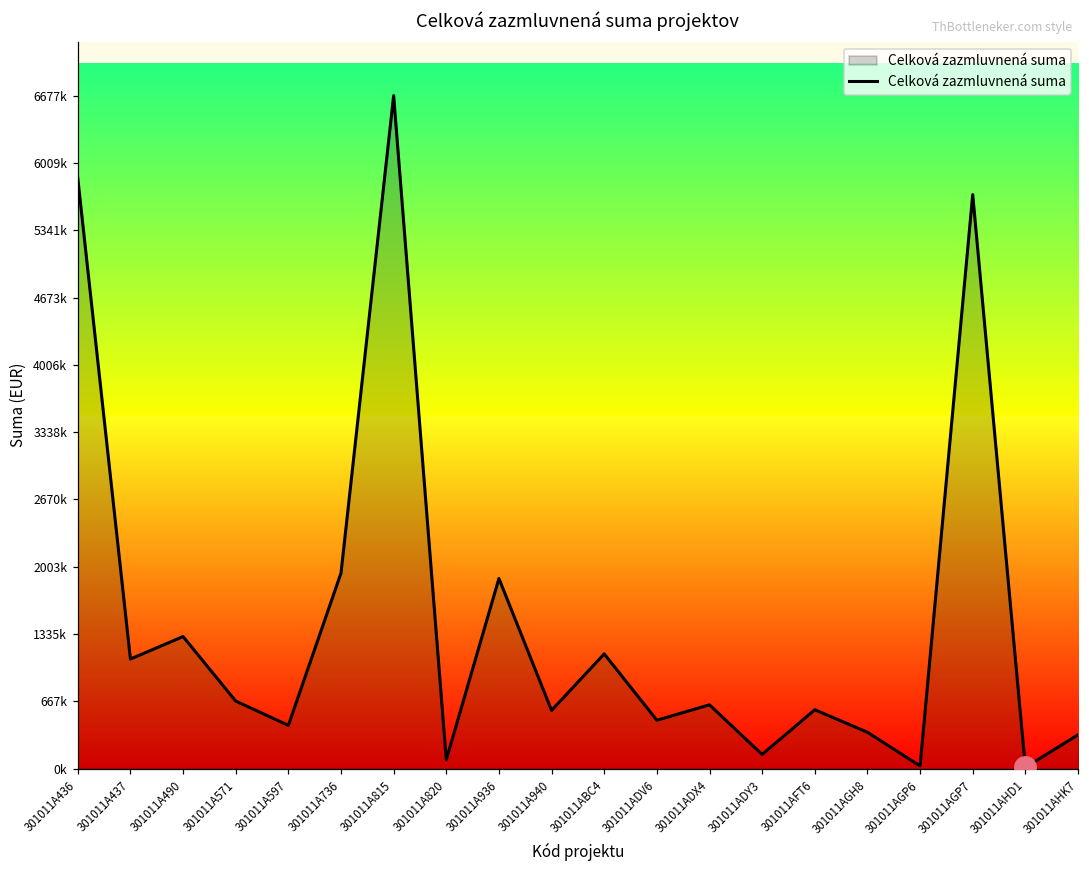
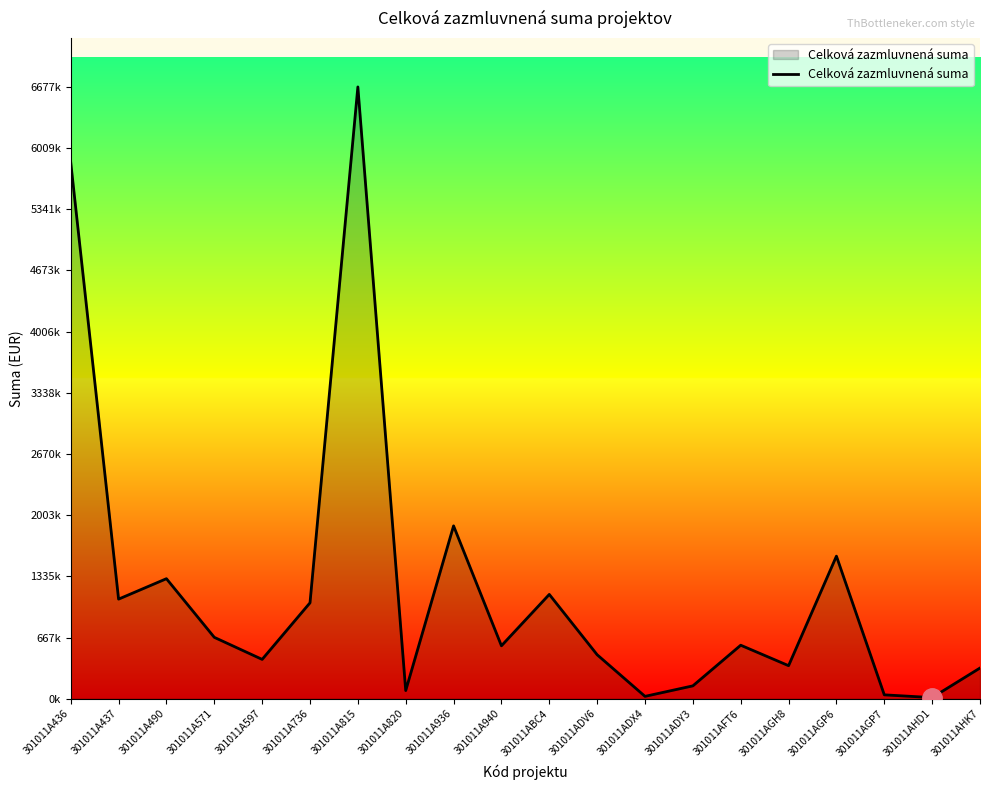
Celková zazmluvnená suma, 301011A736: 1900000 -> 1000000
Celková zazmluvnená suma, 301011ADX4: 600000 -> 0
Celková zazmluvnená suma, 301011AGP6: 0 -> 1600000
Celková zazmluvnená suma, 301011AGP7: 5700000 -> 0
